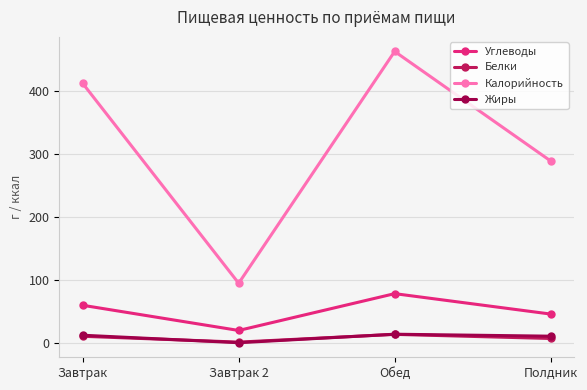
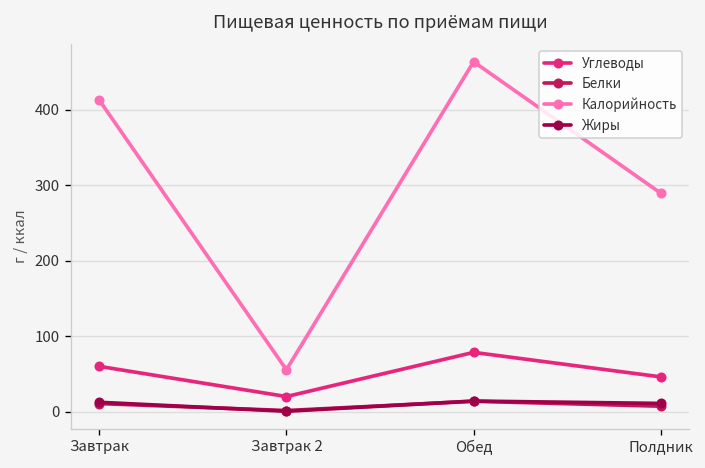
Калорийность, Завтрак 2: 100 -> 60
